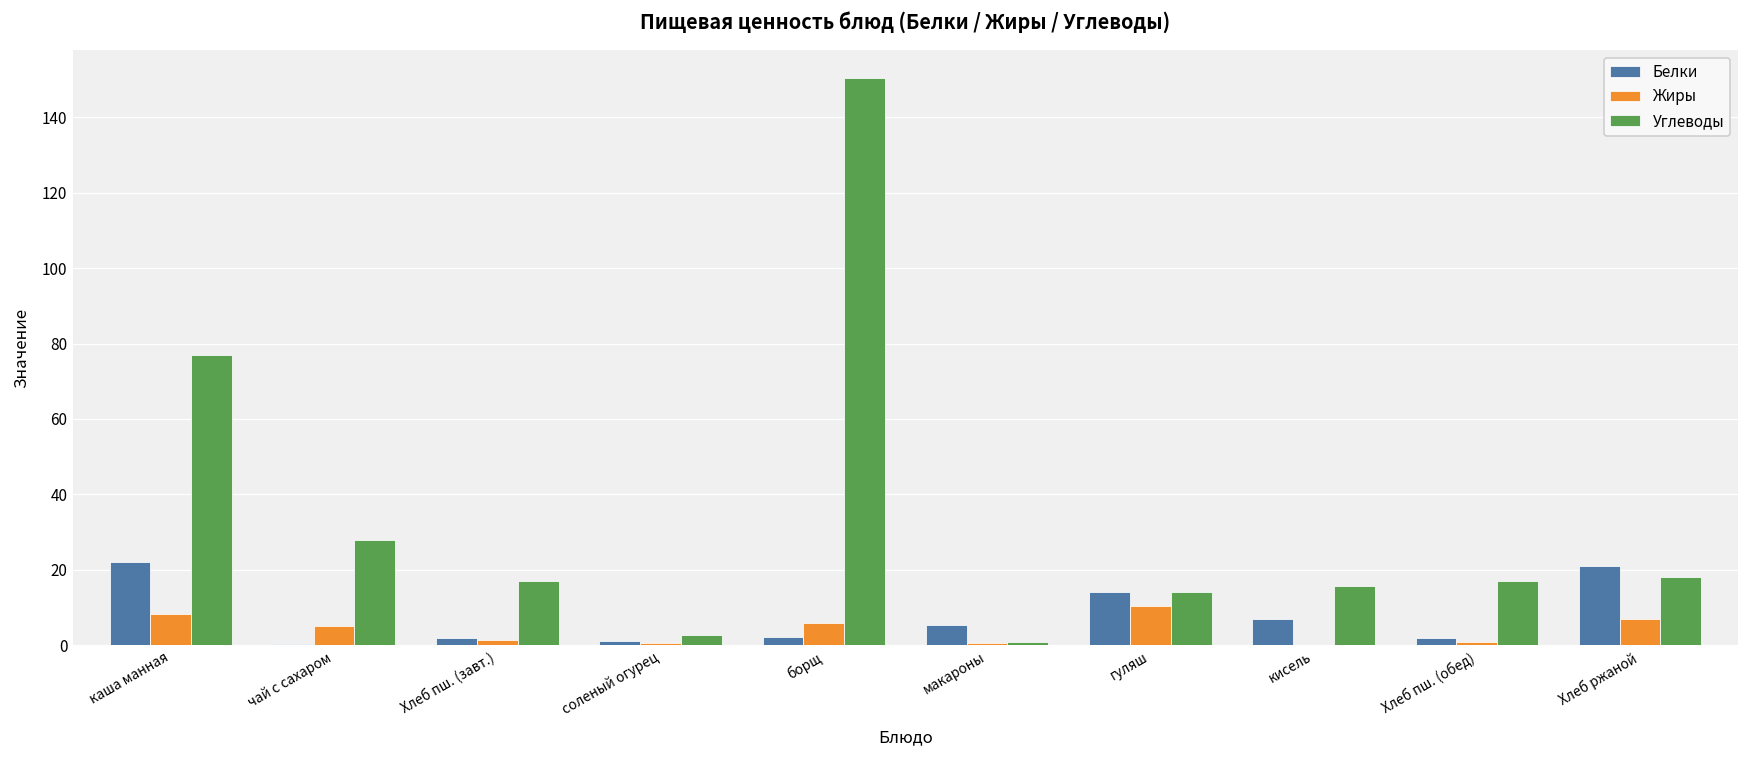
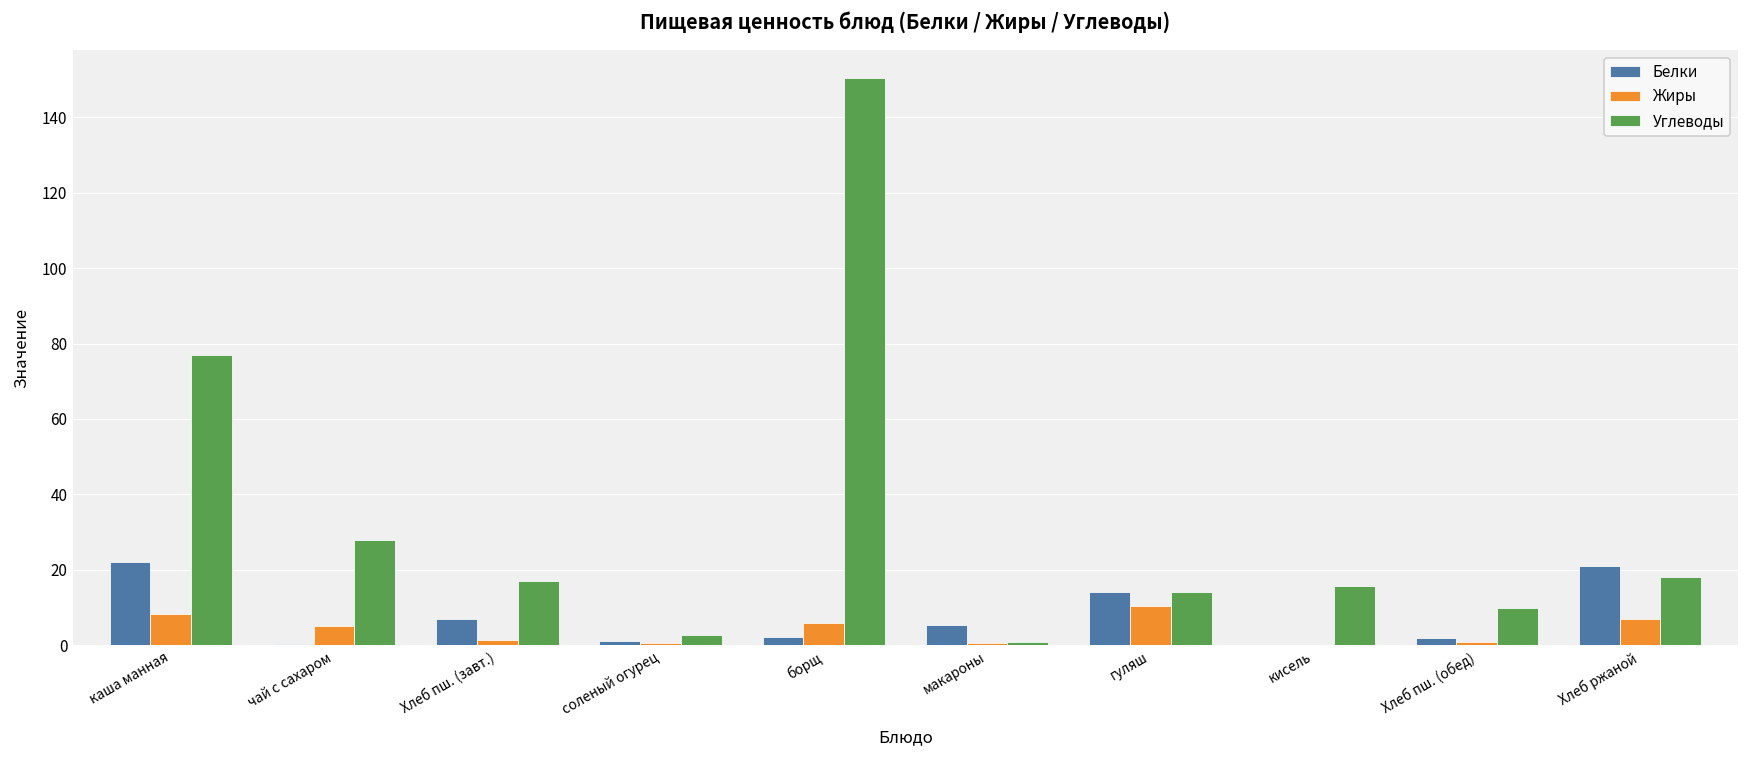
Белки, Хлеб пш. (завт.): 2 -> 7
Белки, кисель: 7 -> 0
Углеводы, Хлеб пш. (обед): 17 -> 10
